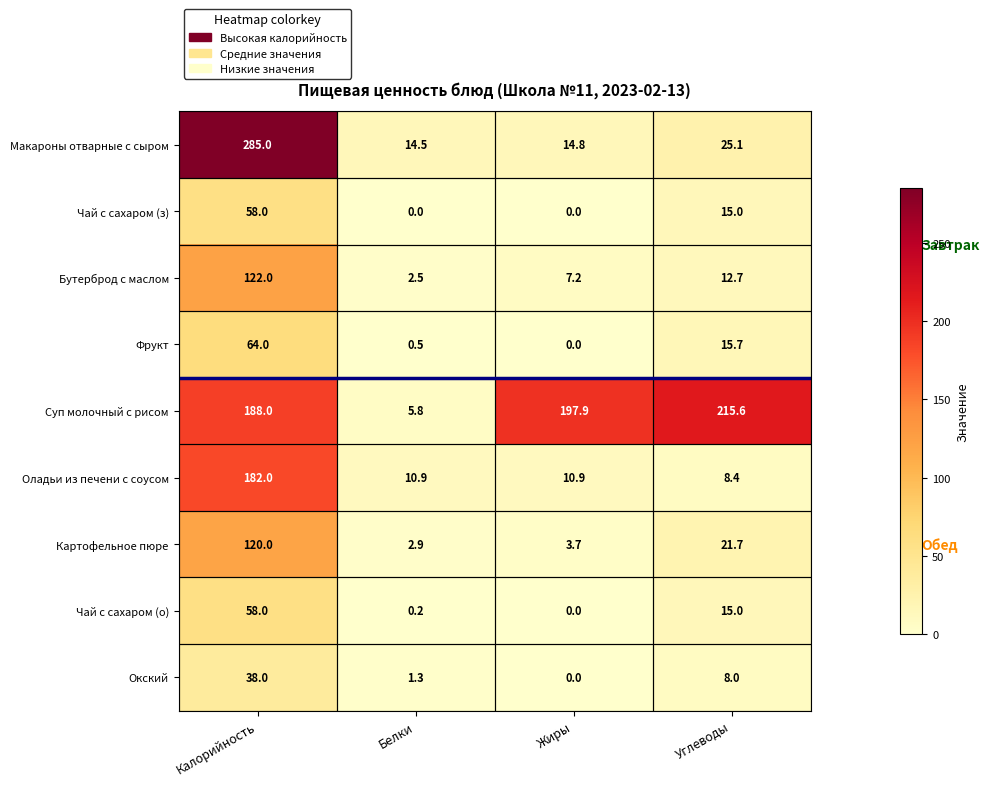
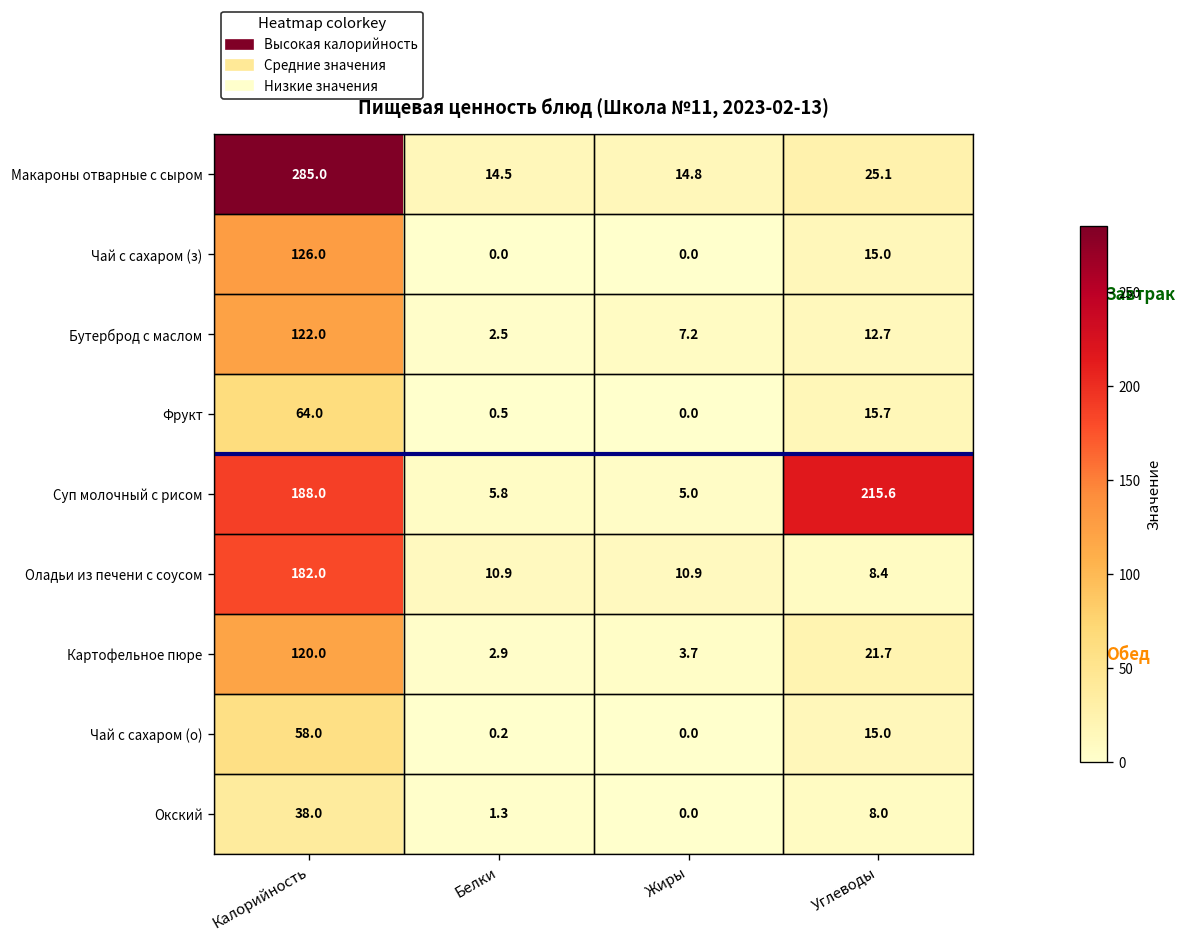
Чай с сахаром (з), Калорийность: 58.0 -> 126.0
Суп молочный с рисом, Жиры: 197.9 -> 5.0
